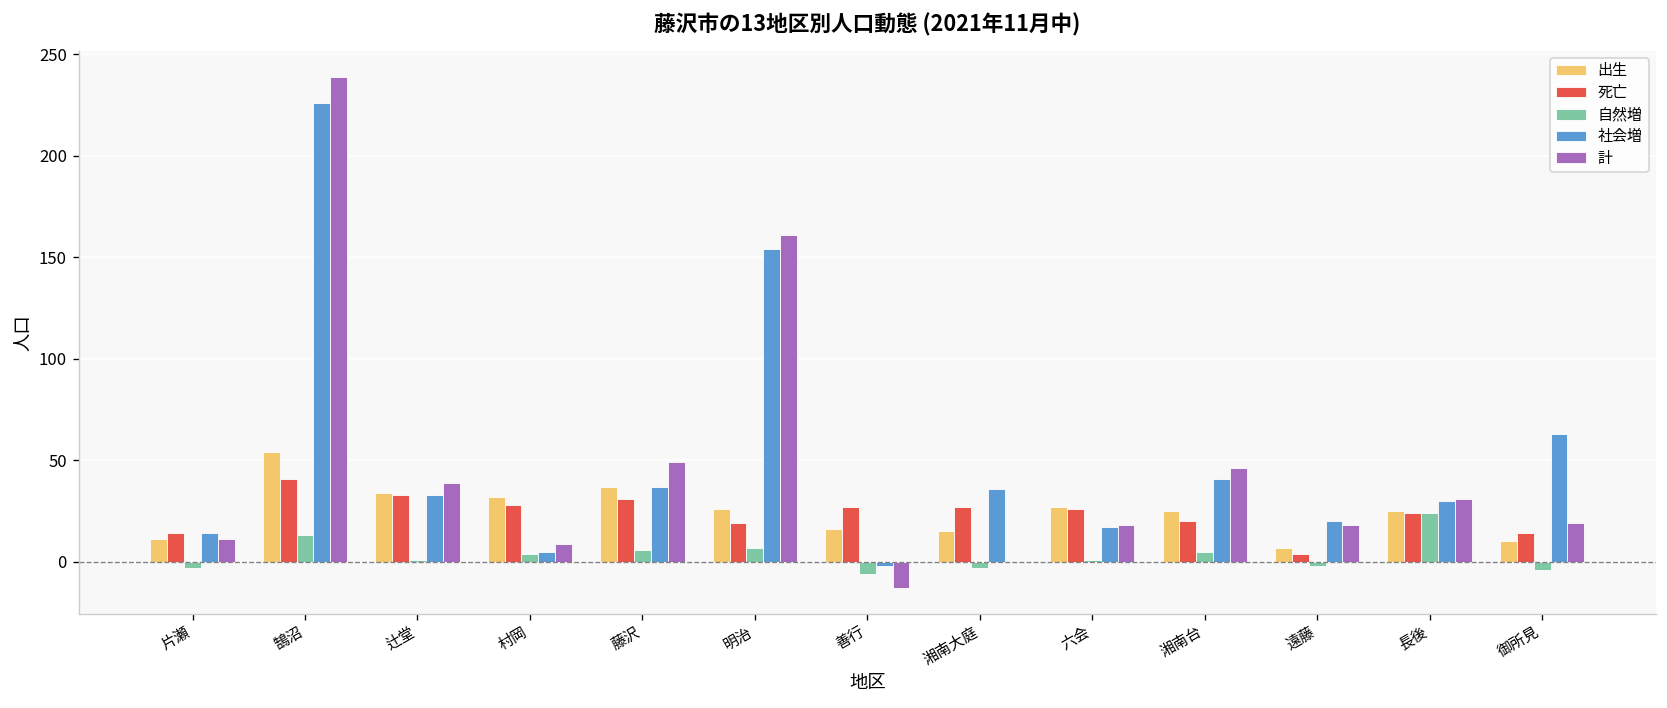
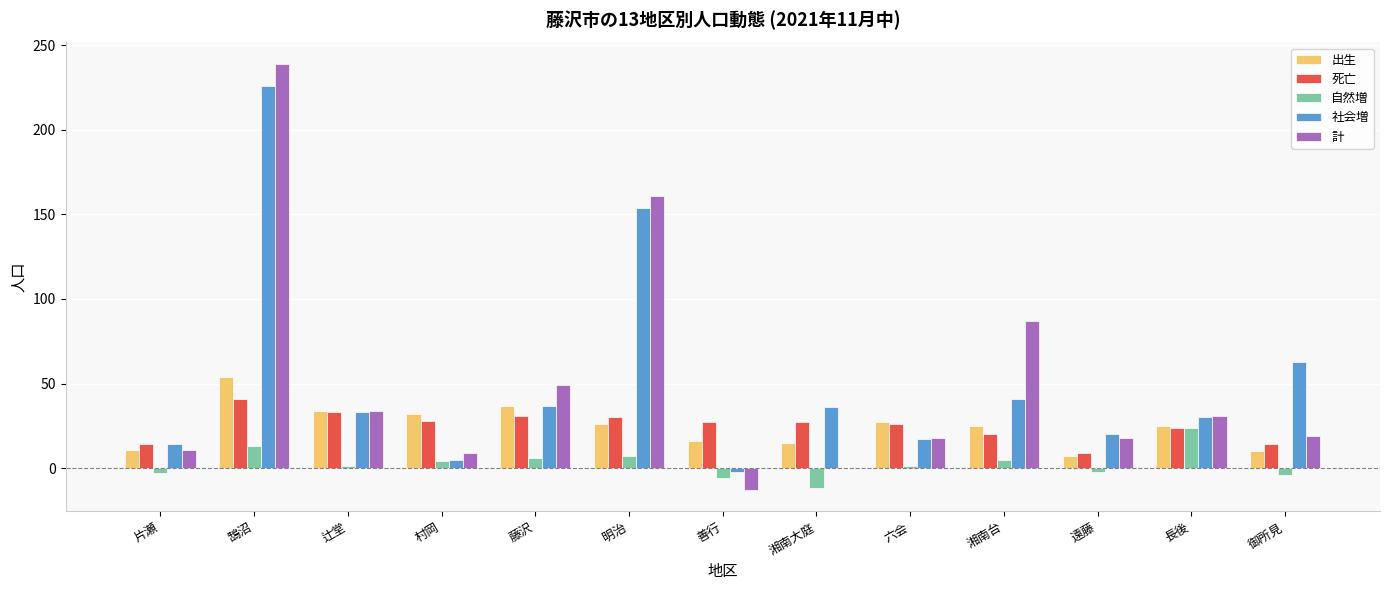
計, 辻堂: 39 -> 34
死亡, 明治: 19 -> 30
自然増, 湘南大庭: -3 -> -12
計, 湘南台: 46 -> 87
死亡, 遠藤: 4 -> 9
